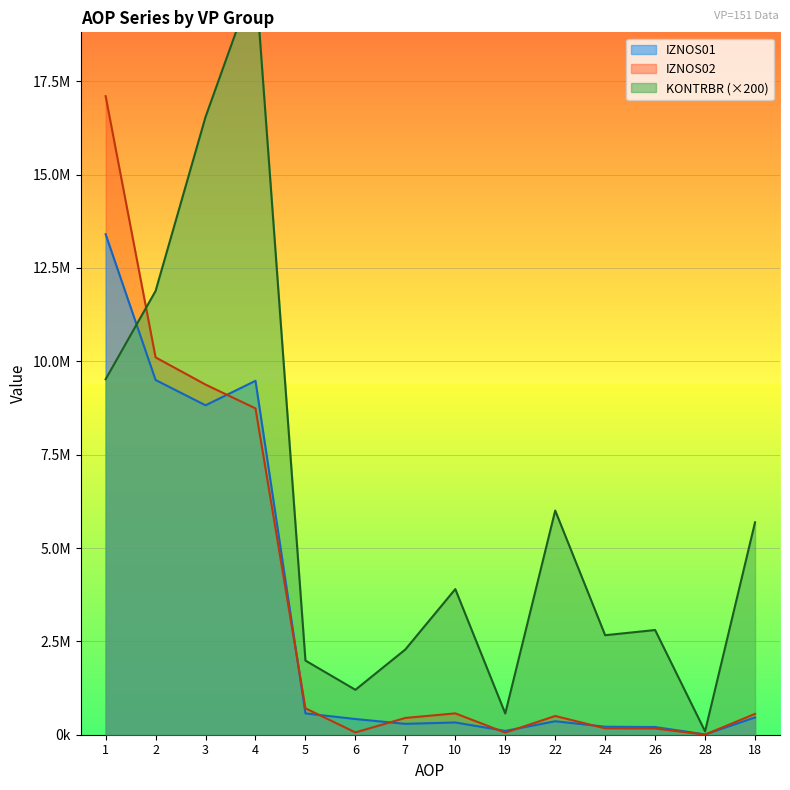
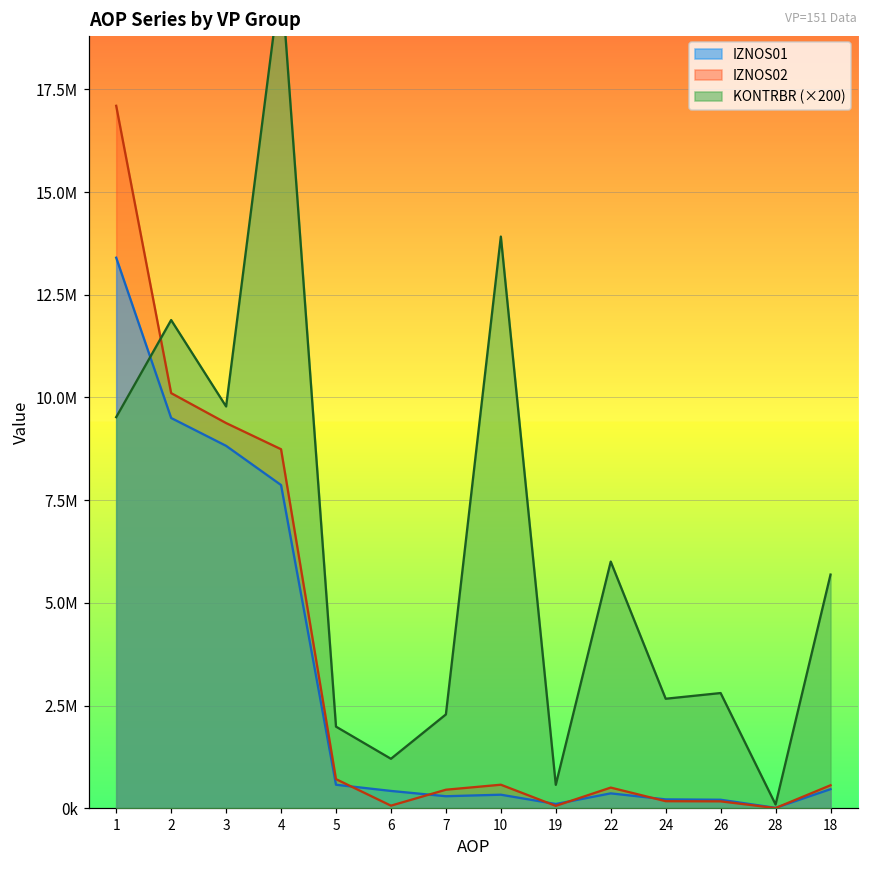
KONTRBR (×200), 3: 16500000 -> 9800000
IZNOS01, 4: 9500000 -> 7900000
KONTRBR (×200), 10: 3900000 -> 13900000
